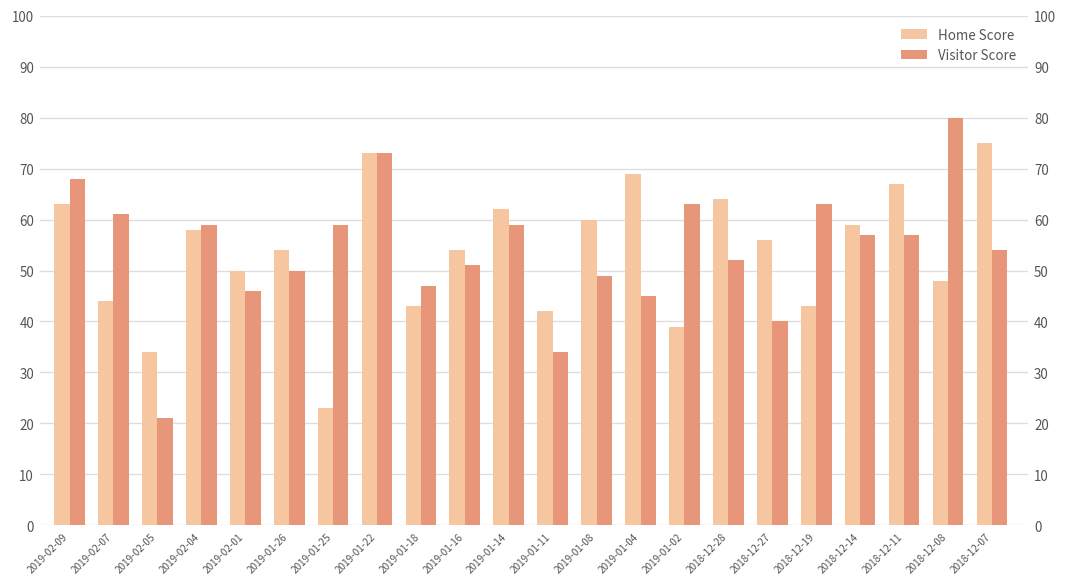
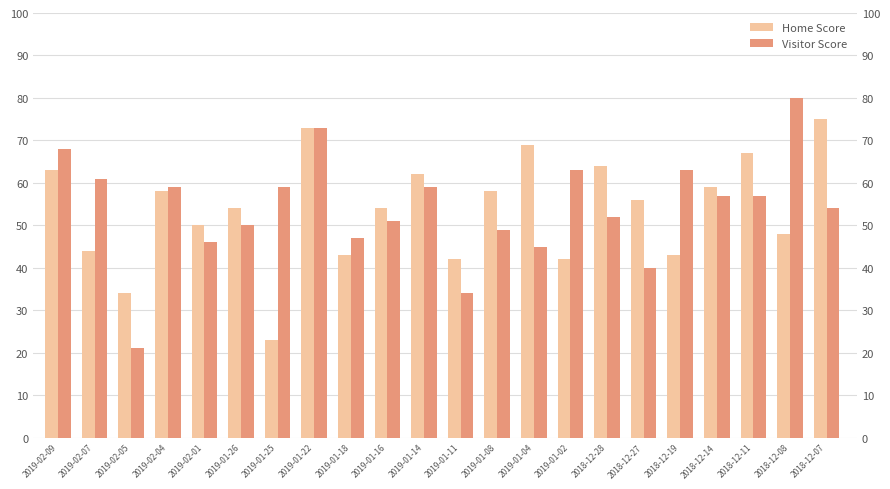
Home Score, 2019-01-08: 60 -> 58
Home Score, 2019-01-02: 39 -> 42
